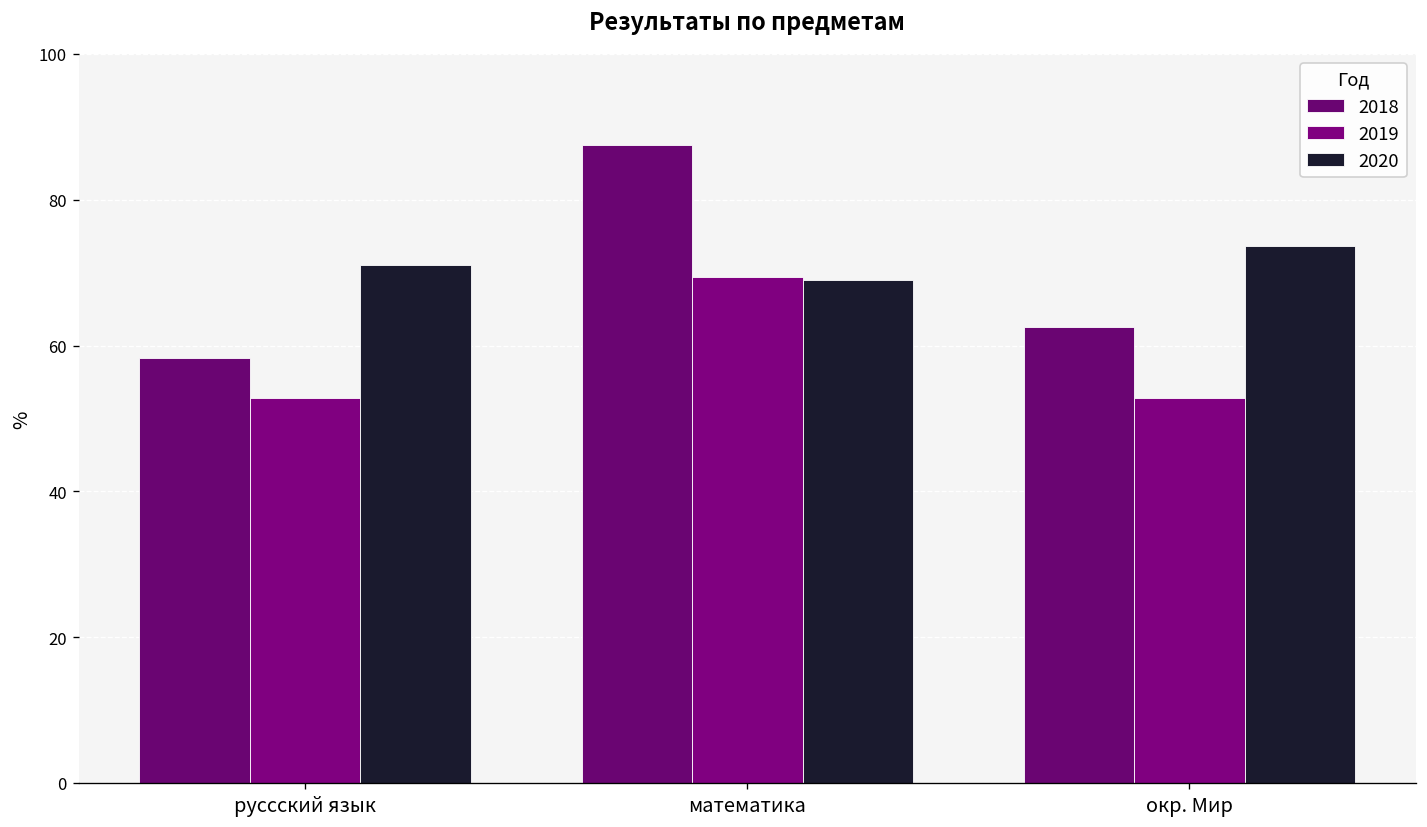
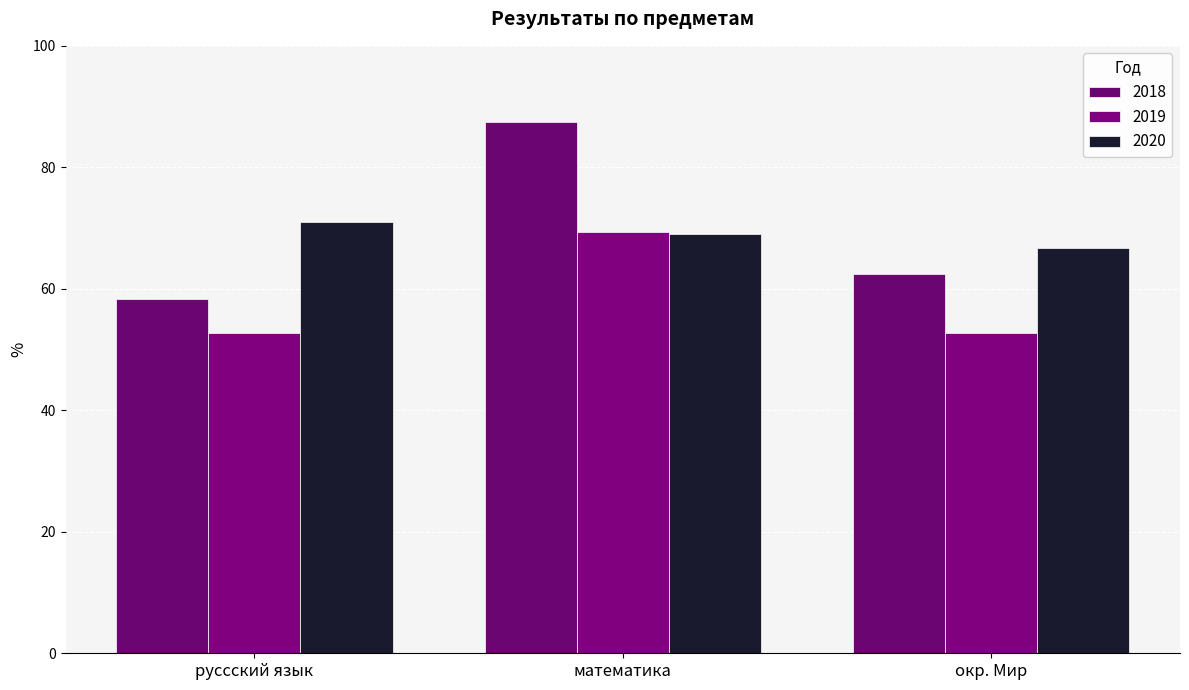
2020, окр. Мир: 74 -> 67
